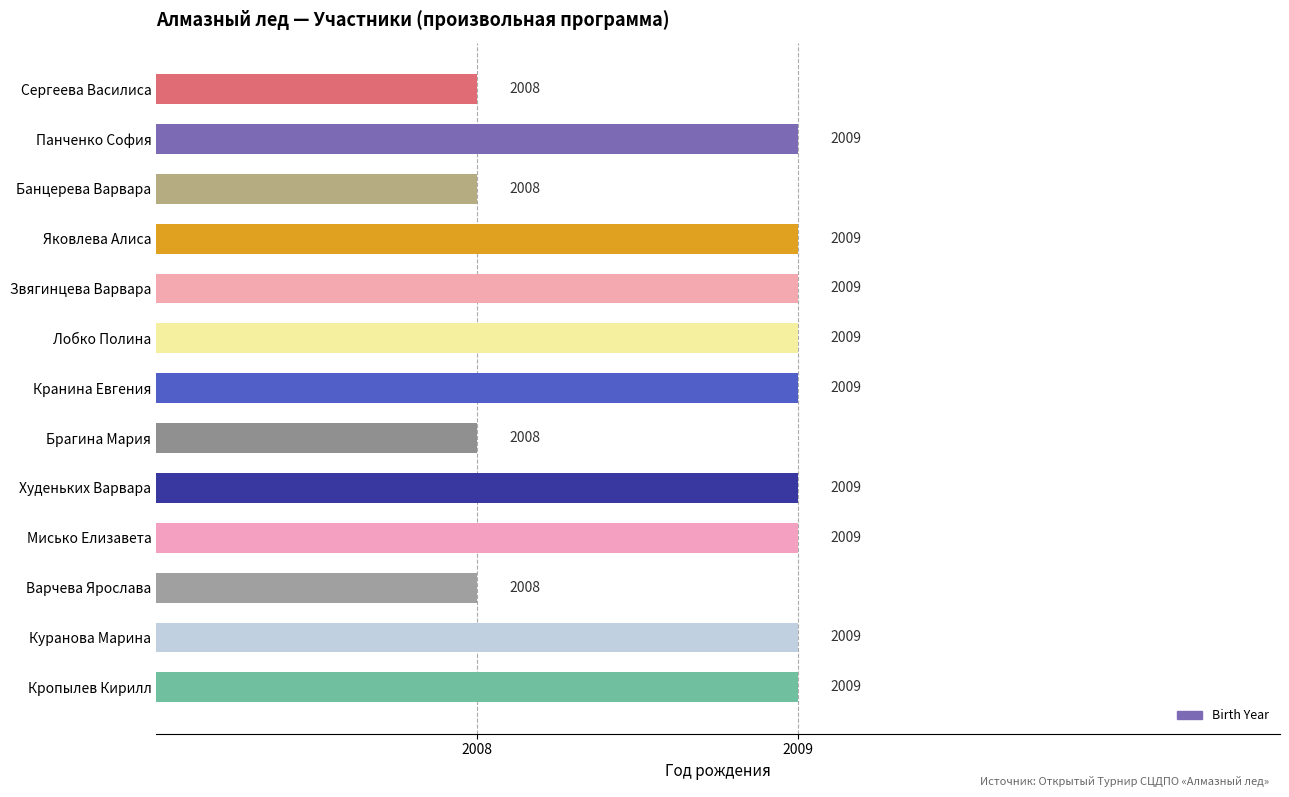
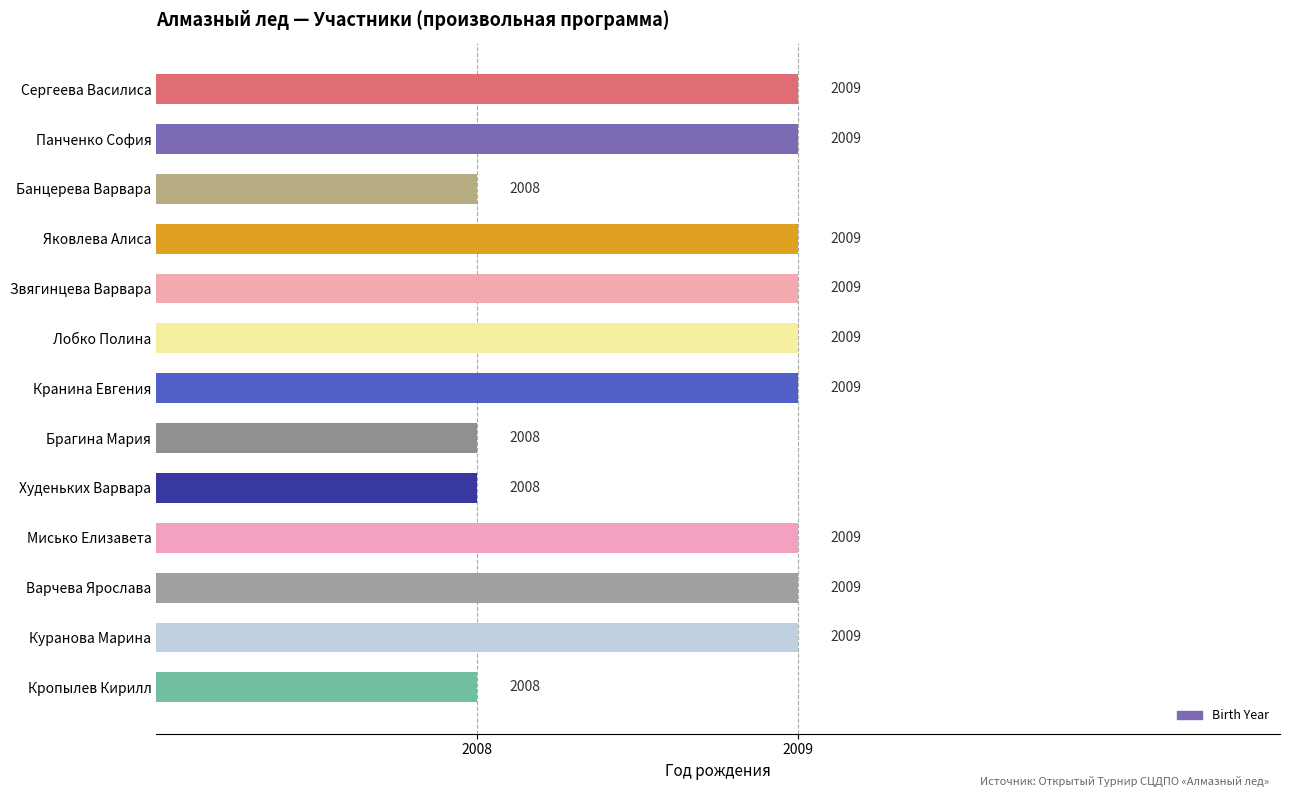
Сергеева Василиса: 2008 -> 2009
Худеньких Варвара: 2009 -> 2008
Варчева Ярослава: 2008 -> 2009
Кропылев Кирилл: 2009 -> 2008
